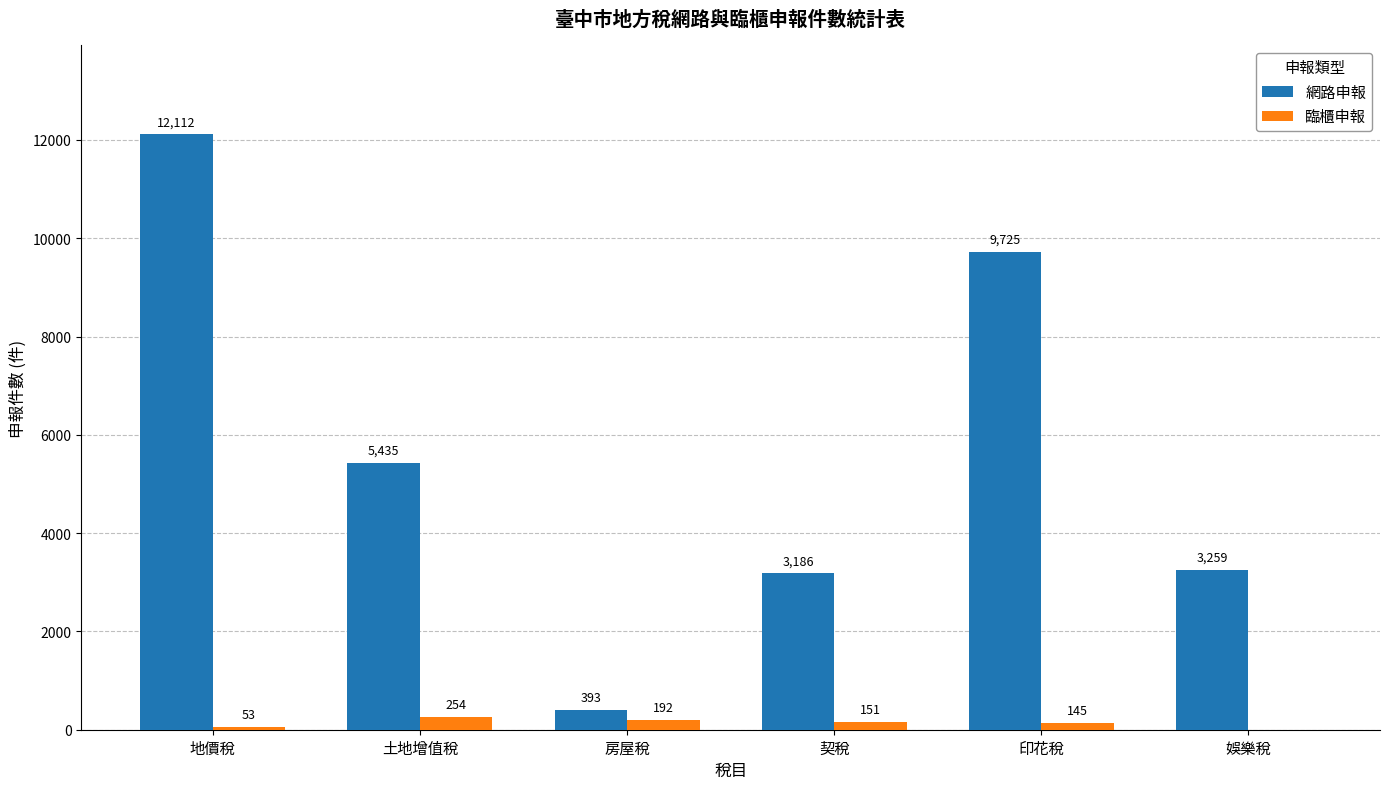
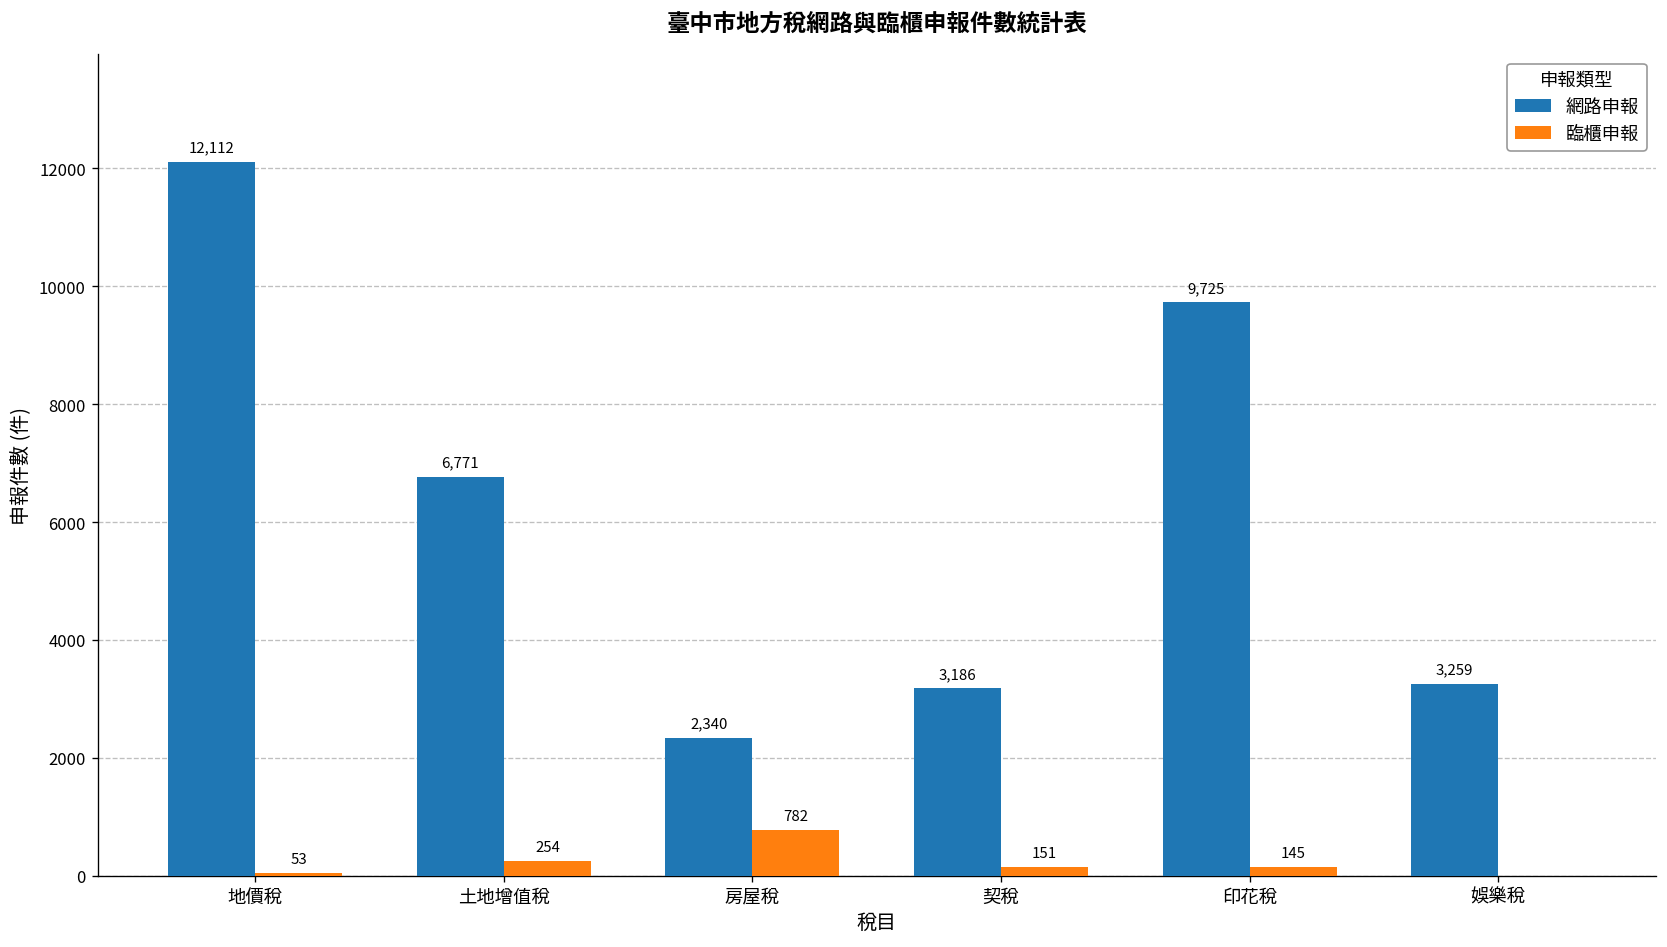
網路申報, 土地增值稅: 5,435 -> 6,771
網路申報, 房屋稅: 393 -> 2,340
臨櫃申報, 房屋稅: 192 -> 782
